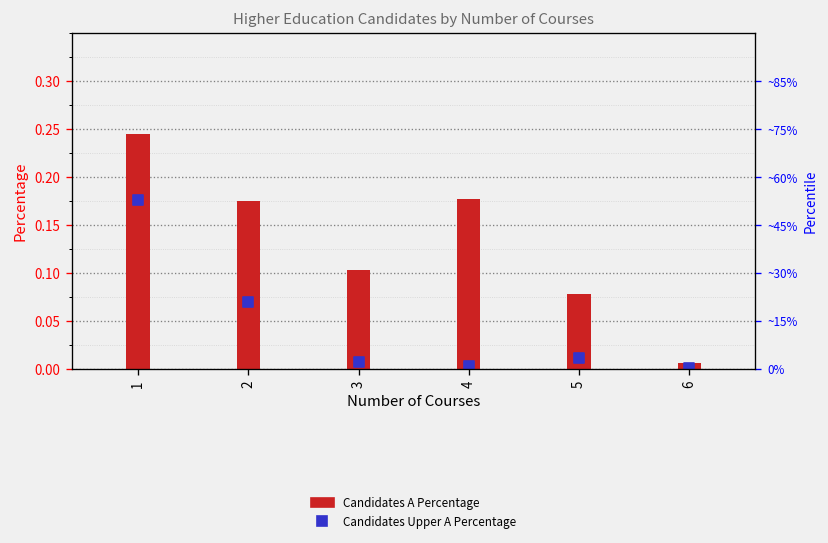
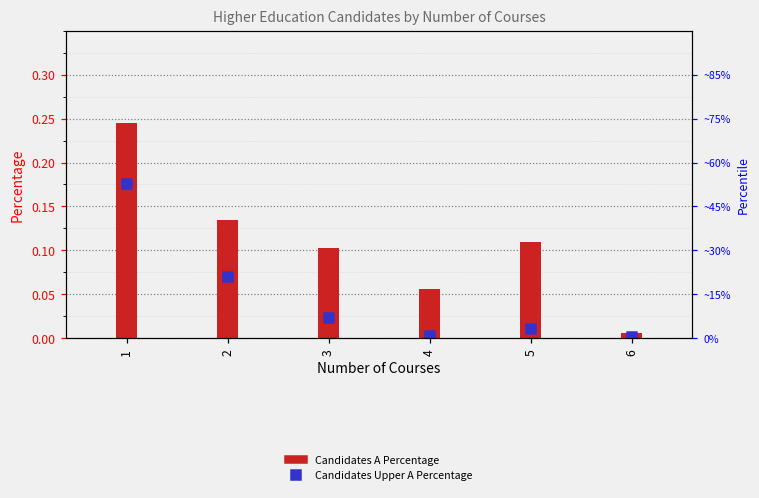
Candidates A Percentage, 2: 0.18 -> 0.14
Candidates Upper A Percentage, 3: 0.01 -> 0.02
Candidates A Percentage, 4: 0.18 -> 0.06
Candidates A Percentage, 5: 0.08 -> 0.11
